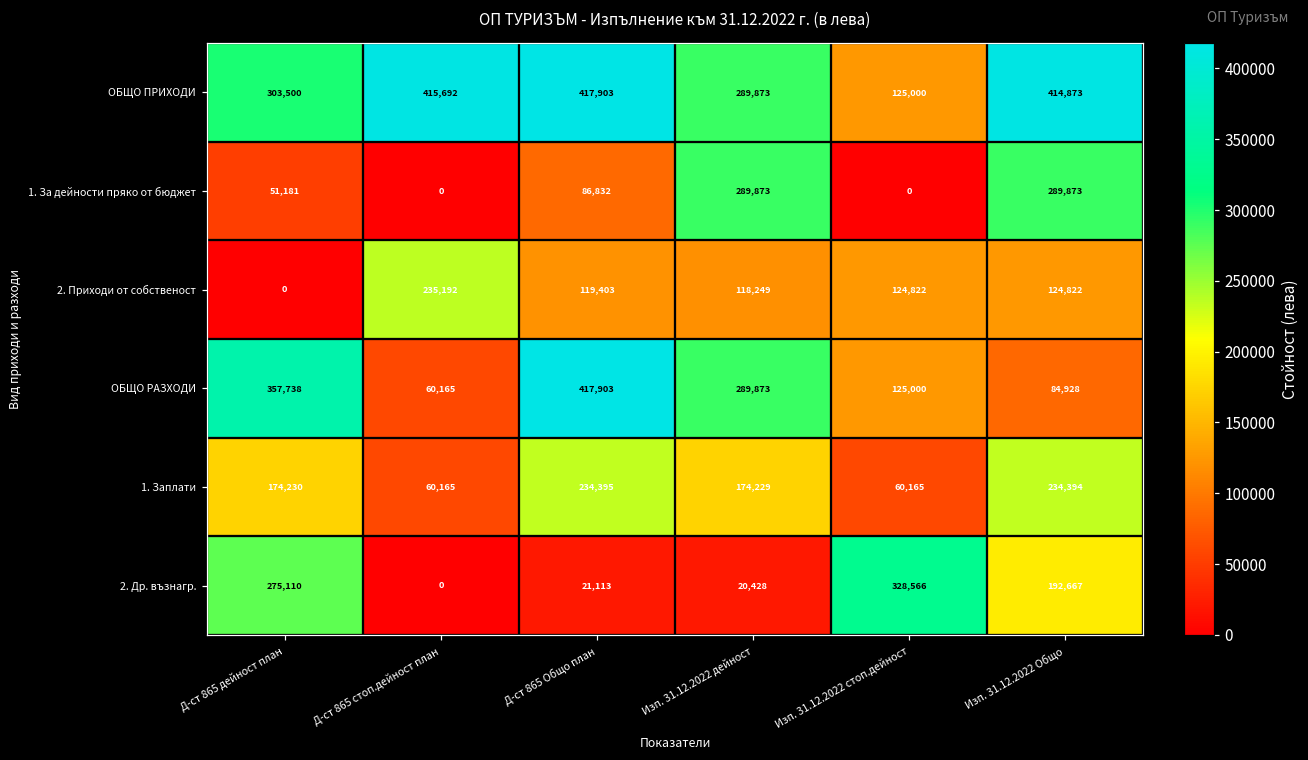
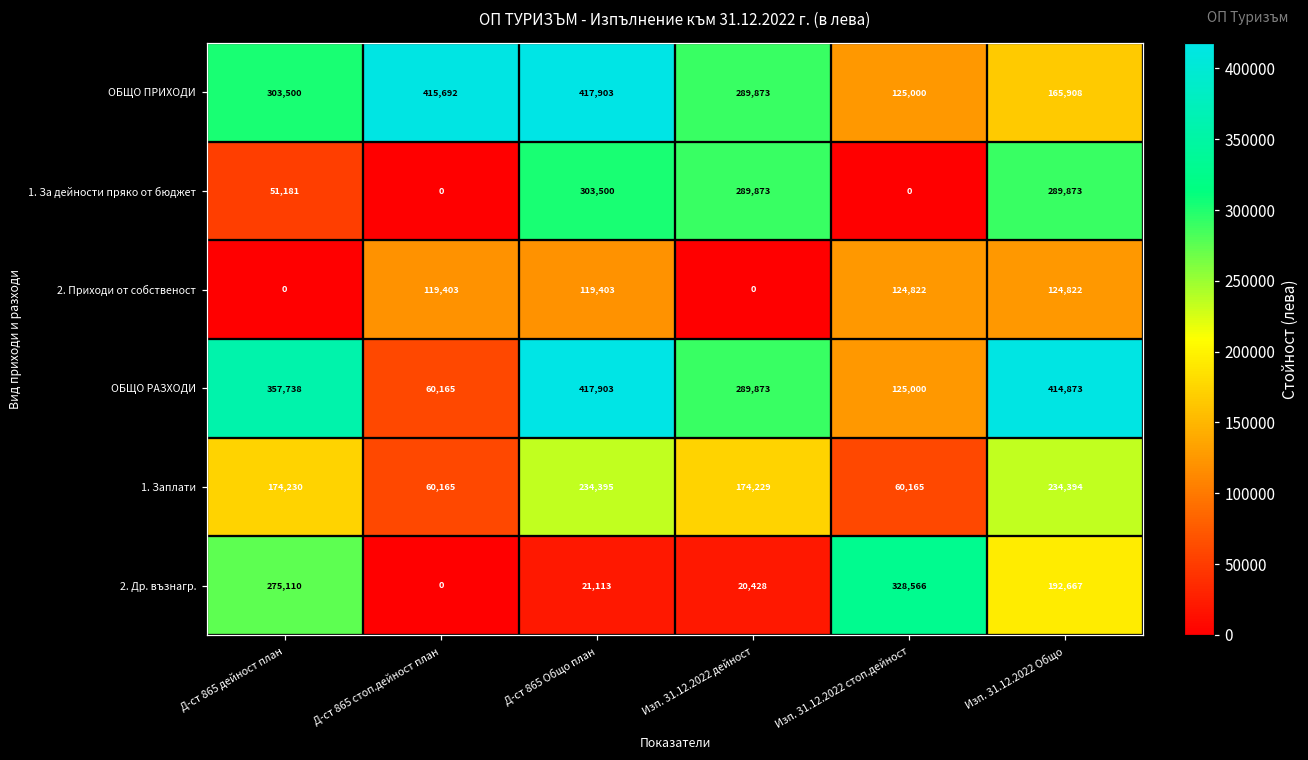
ОБЩО ПРИХОДИ, Изп. 31.12.2022 Общо: 414,873 -> 165,908
1. За дейности пряко от бюджет, Д-ст 865 Общо план: 86,832 -> 303,500
2. Приходи от собственост, Д-ст 865 стоп.дейност план: 235,192 -> 119,403
2. Приходи от собственост, Изп. 31.12.2022 дейност: 118,249 -> 0
ОБЩО РАЗХОДИ, Изп. 31.12.2022 Общо: 84,928 -> 414,873
